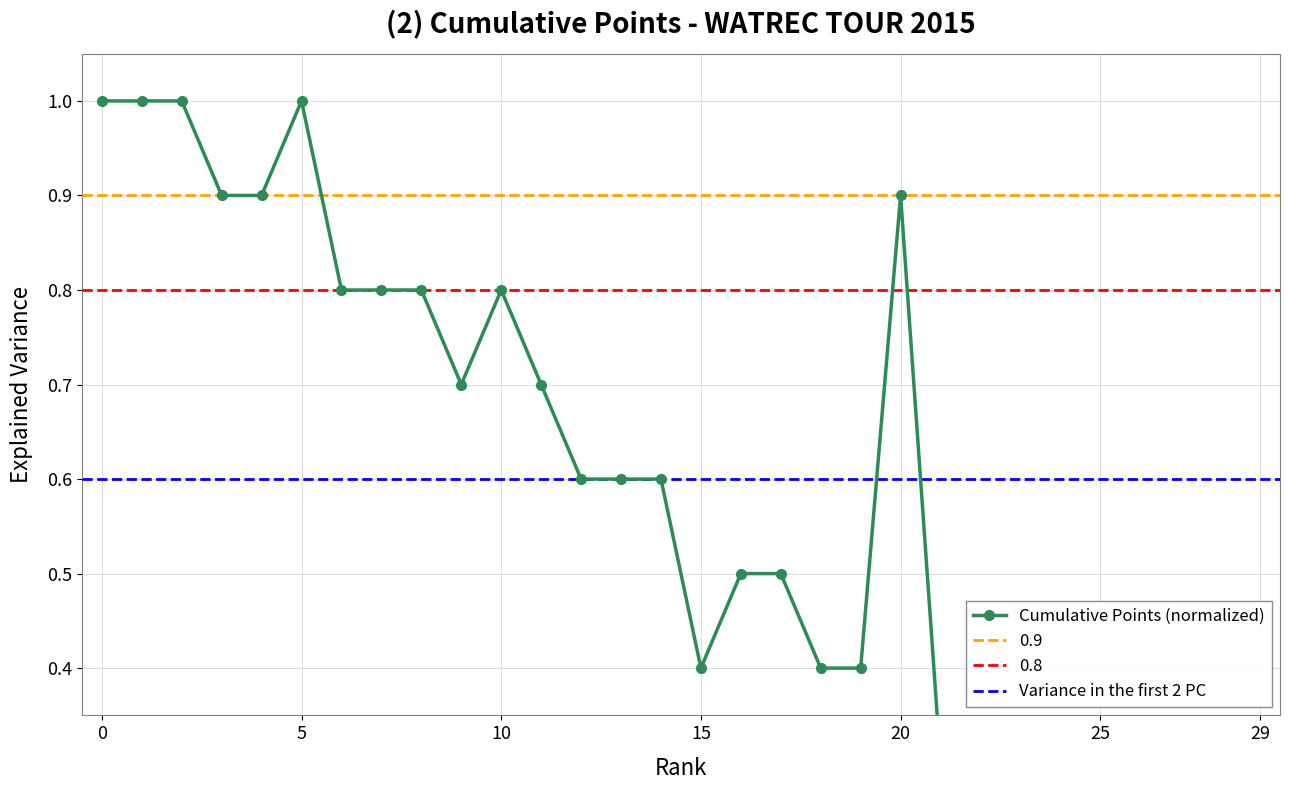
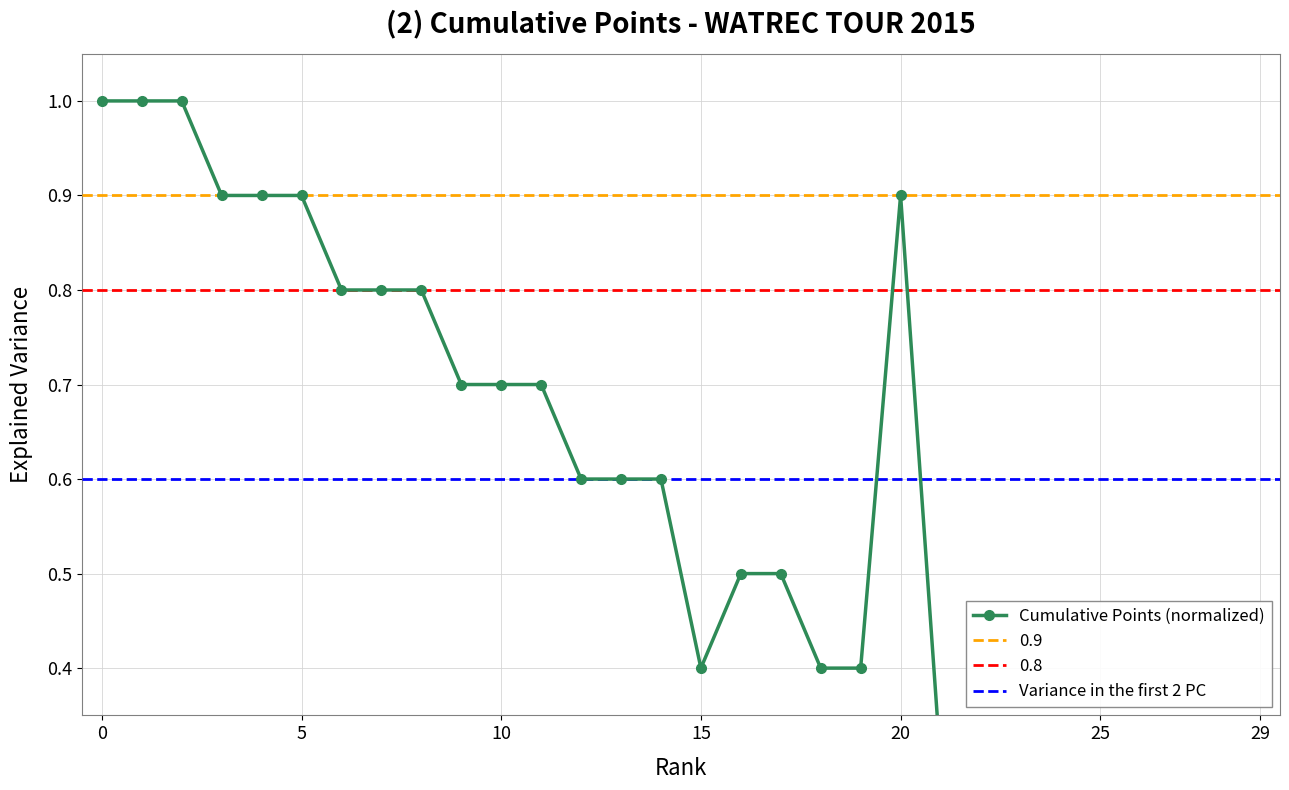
5: 1.00 -> 0.90
10: 0.80 -> 0.70
